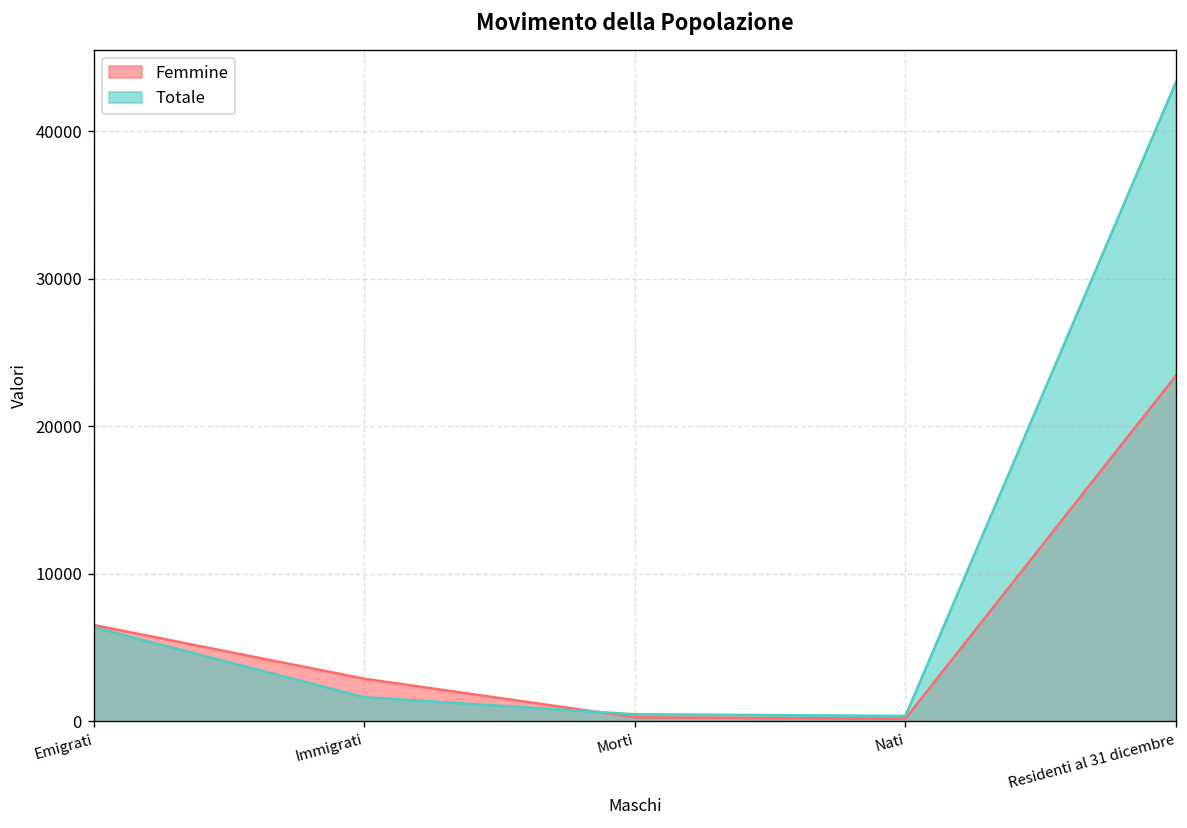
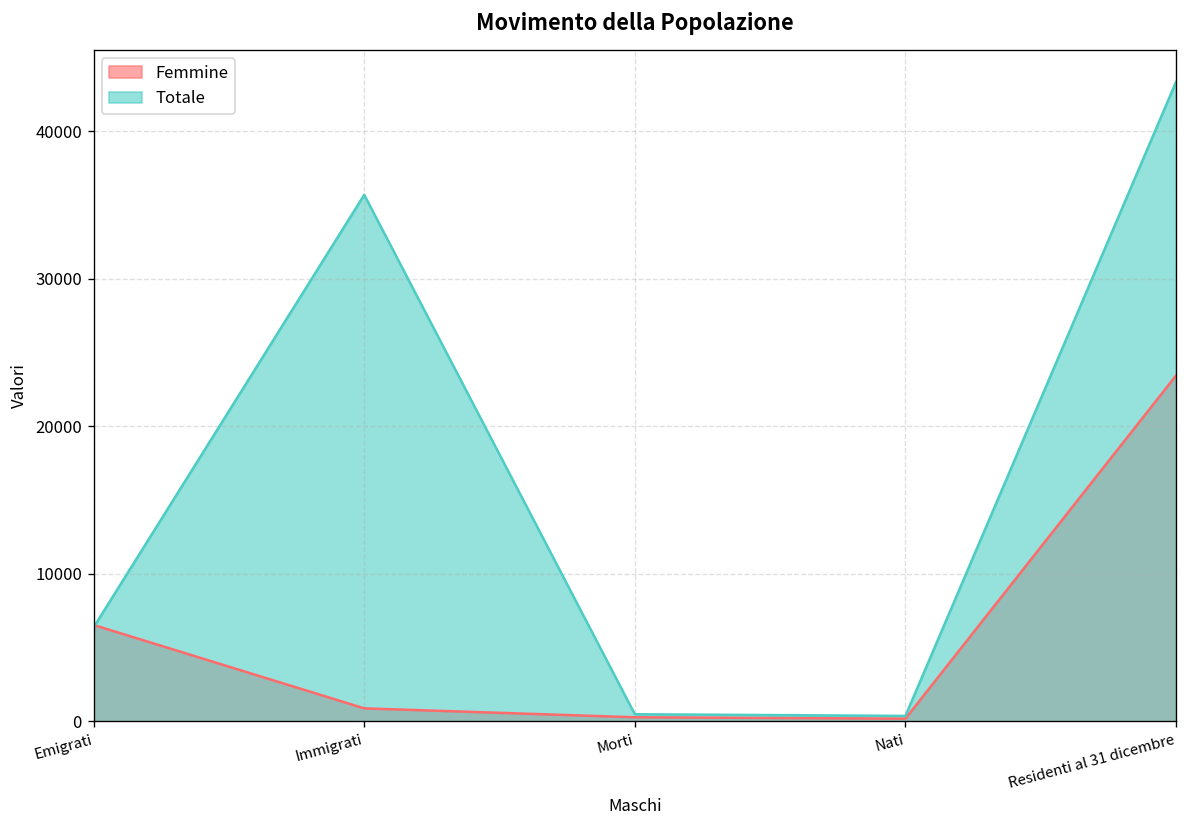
Femmine, Immigrati: 2900 -> 900
Totale, Immigrati: 1600 -> 35700
